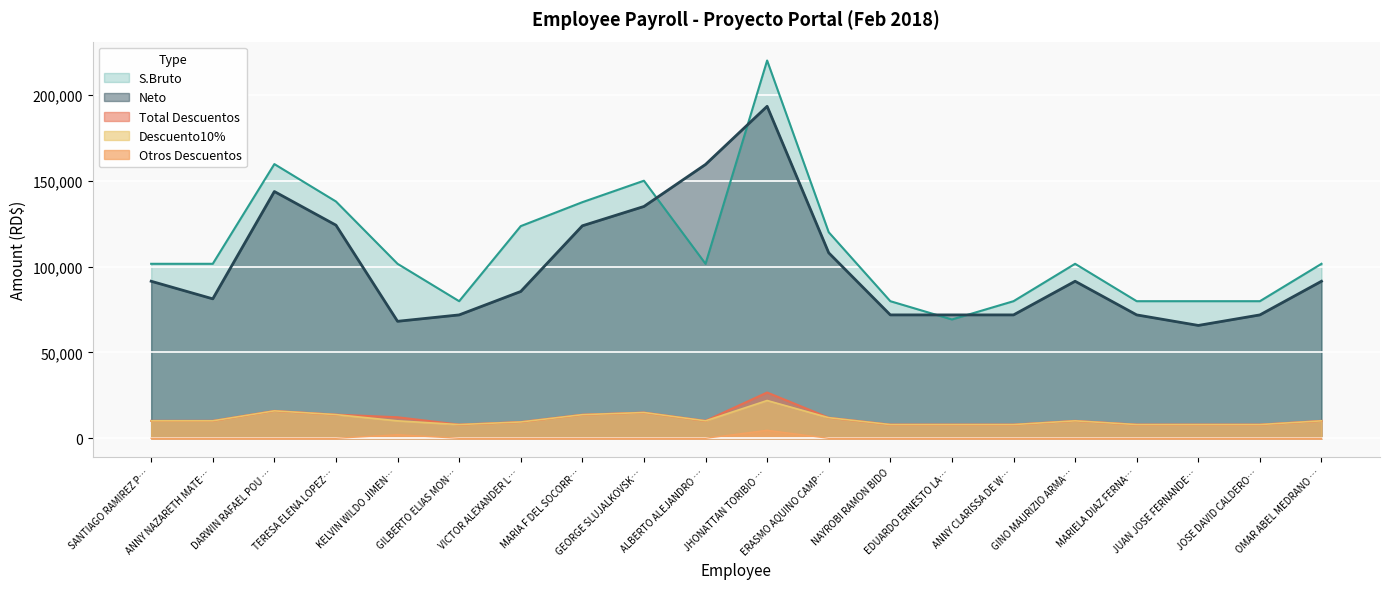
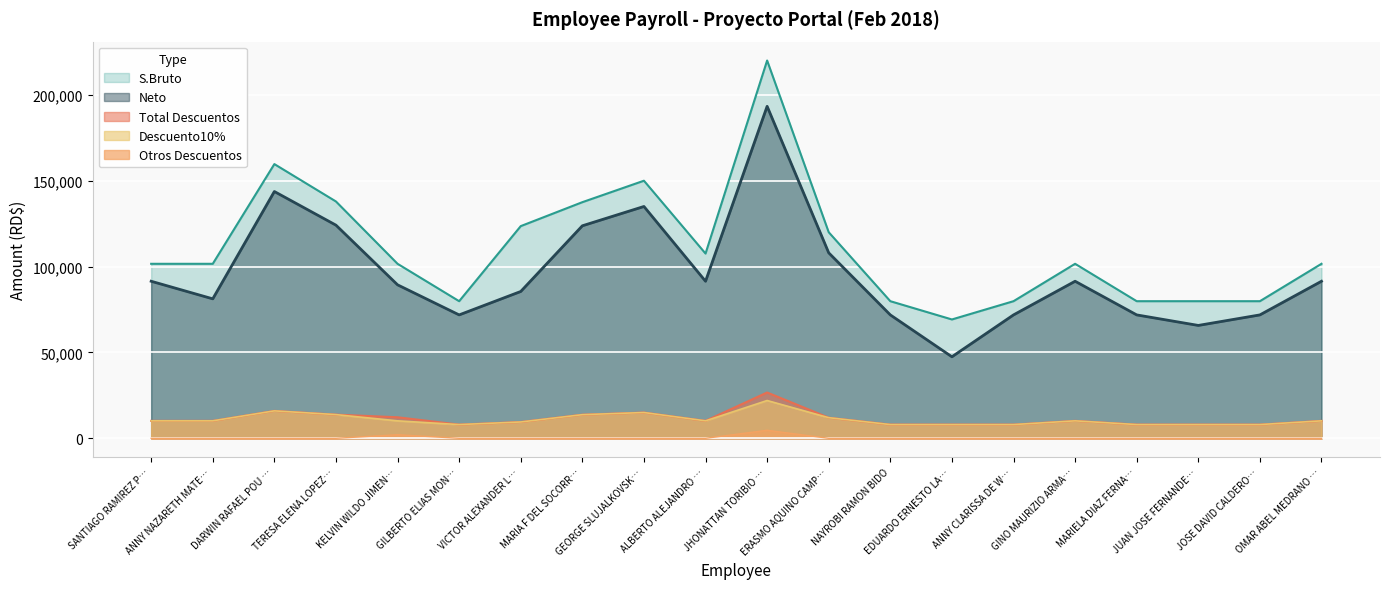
Neto, KELVIN WILDO JIMEN…: 68,000 -> 89,000
S.Bruto, ALBERTO ALEJANDRO …: 102,000 -> 108,000
Neto, ALBERTO ALEJANDRO …: 159,000 -> 91,000
Neto, EDUARDO ERNESTO LA…: 72,000 -> 47,000
